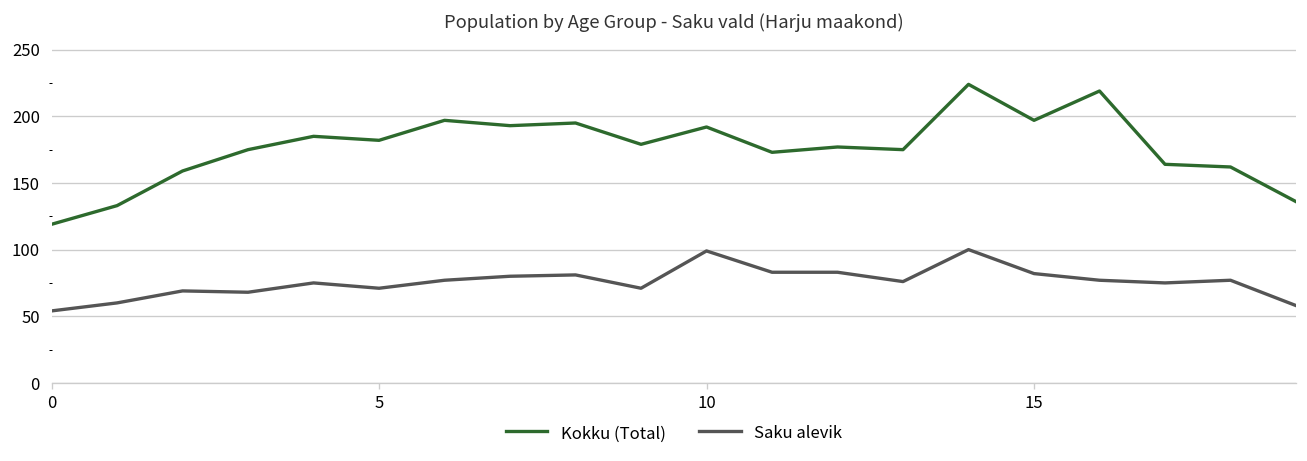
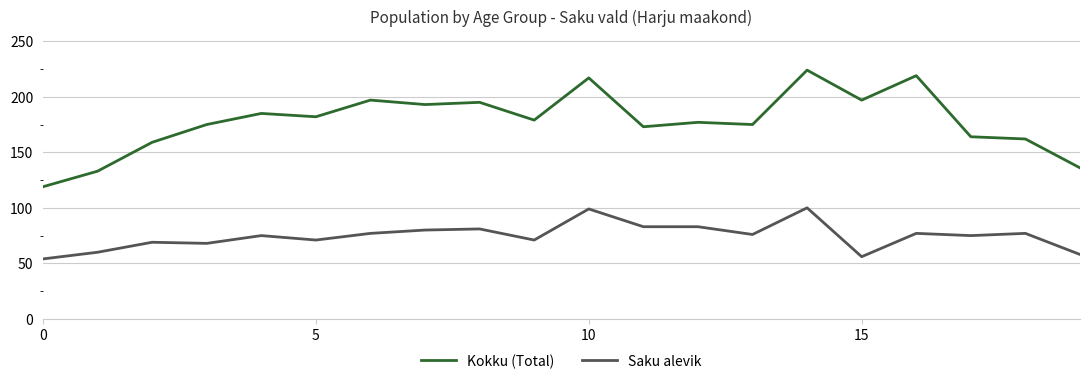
Kokku (Total), 10: 192 -> 217
Saku alevik, 15: 82 -> 56
